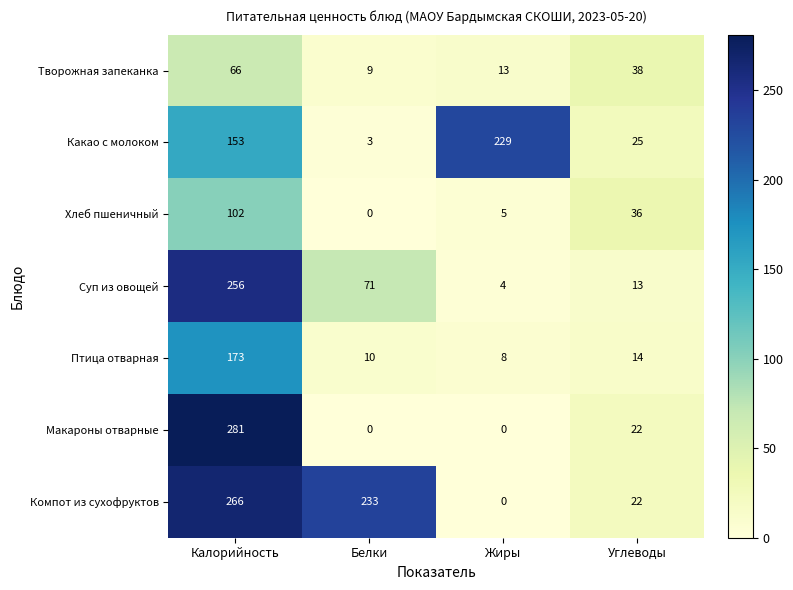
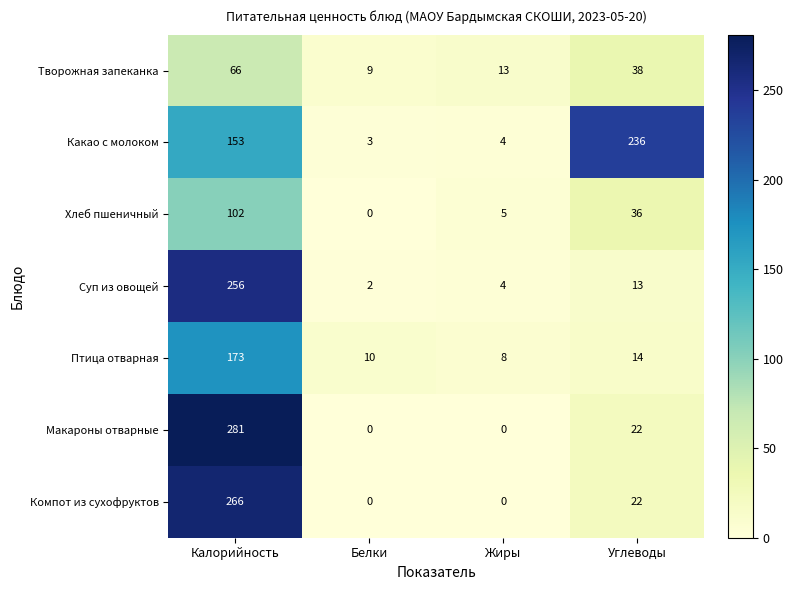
Какао с молоком, Жиры: 229 -> 4
Какао с молоком, Углеводы: 25 -> 236
Суп из овощей, Белки: 71 -> 2
Компот из сухофруктов, Белки: 233 -> 0
